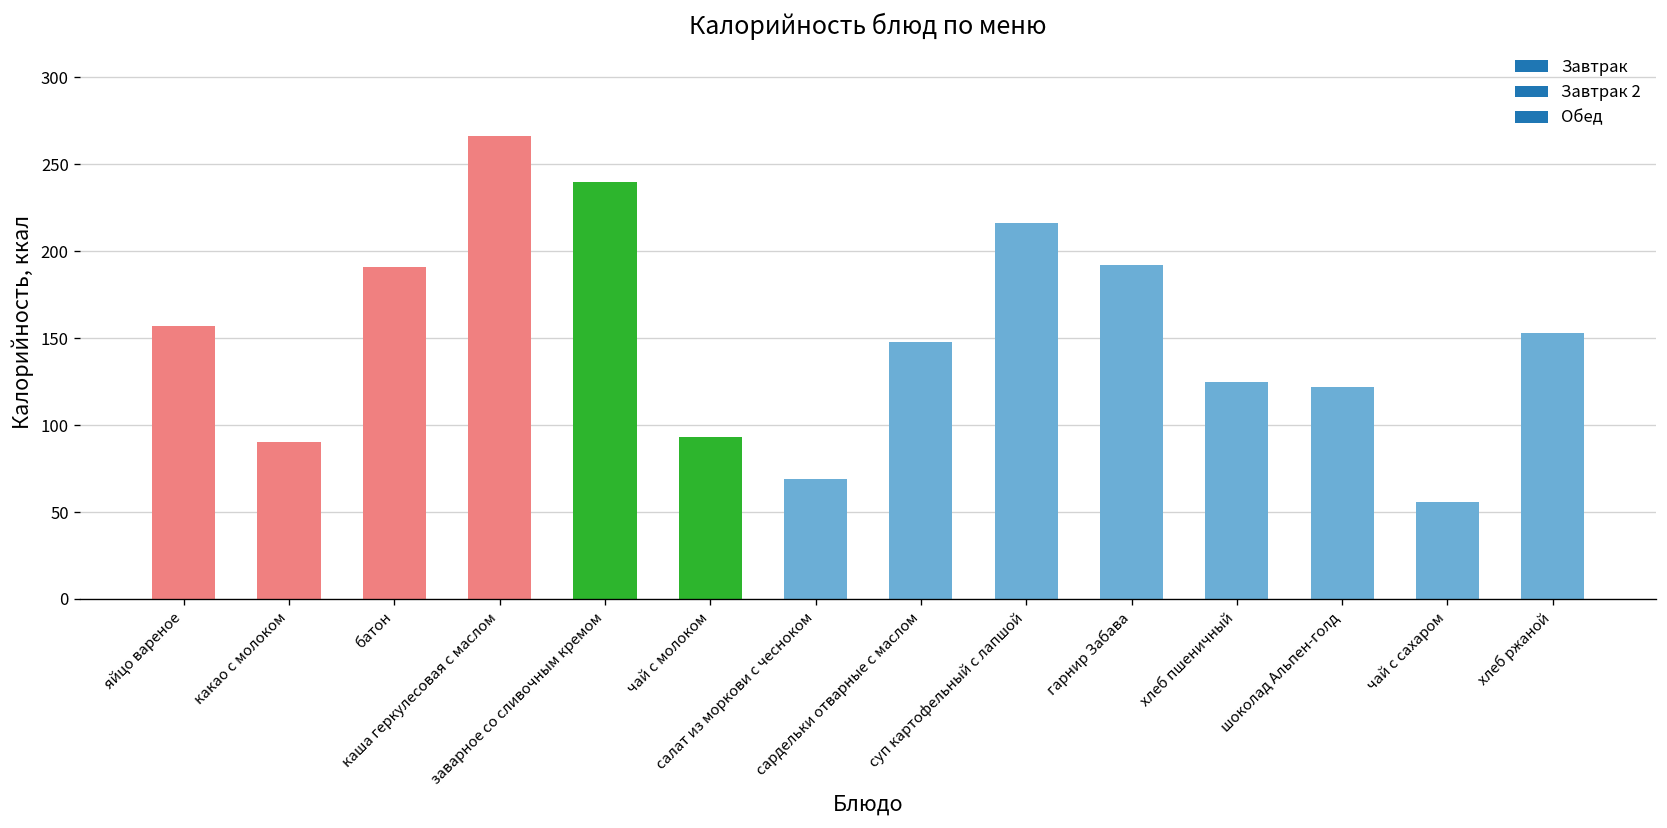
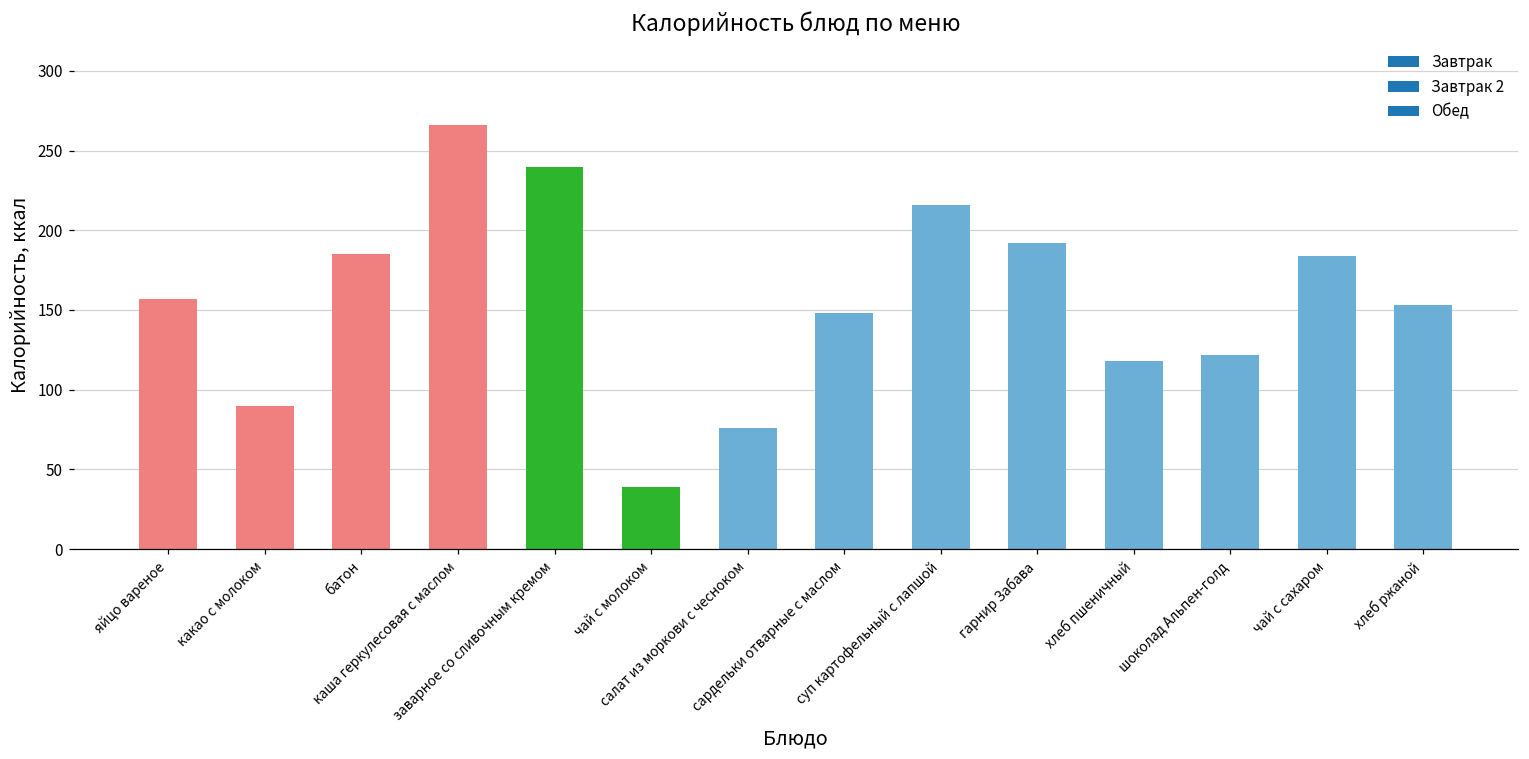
батон: 191 -> 185
чай с молоком: 93 -> 39
салат из моркови с чесноком: 69 -> 76
хлеб пшеничный: 125 -> 118
чай с сахаром: 56 -> 184
